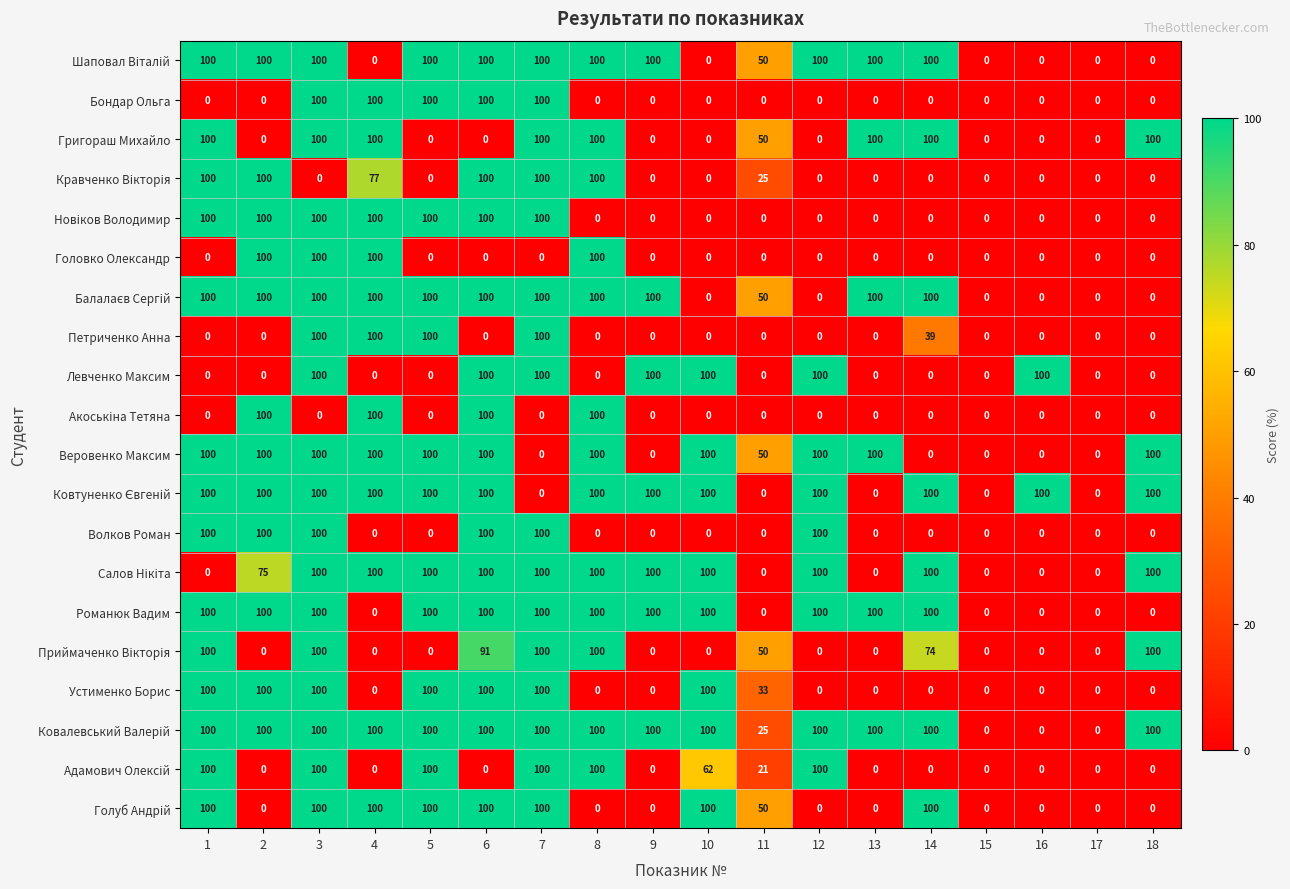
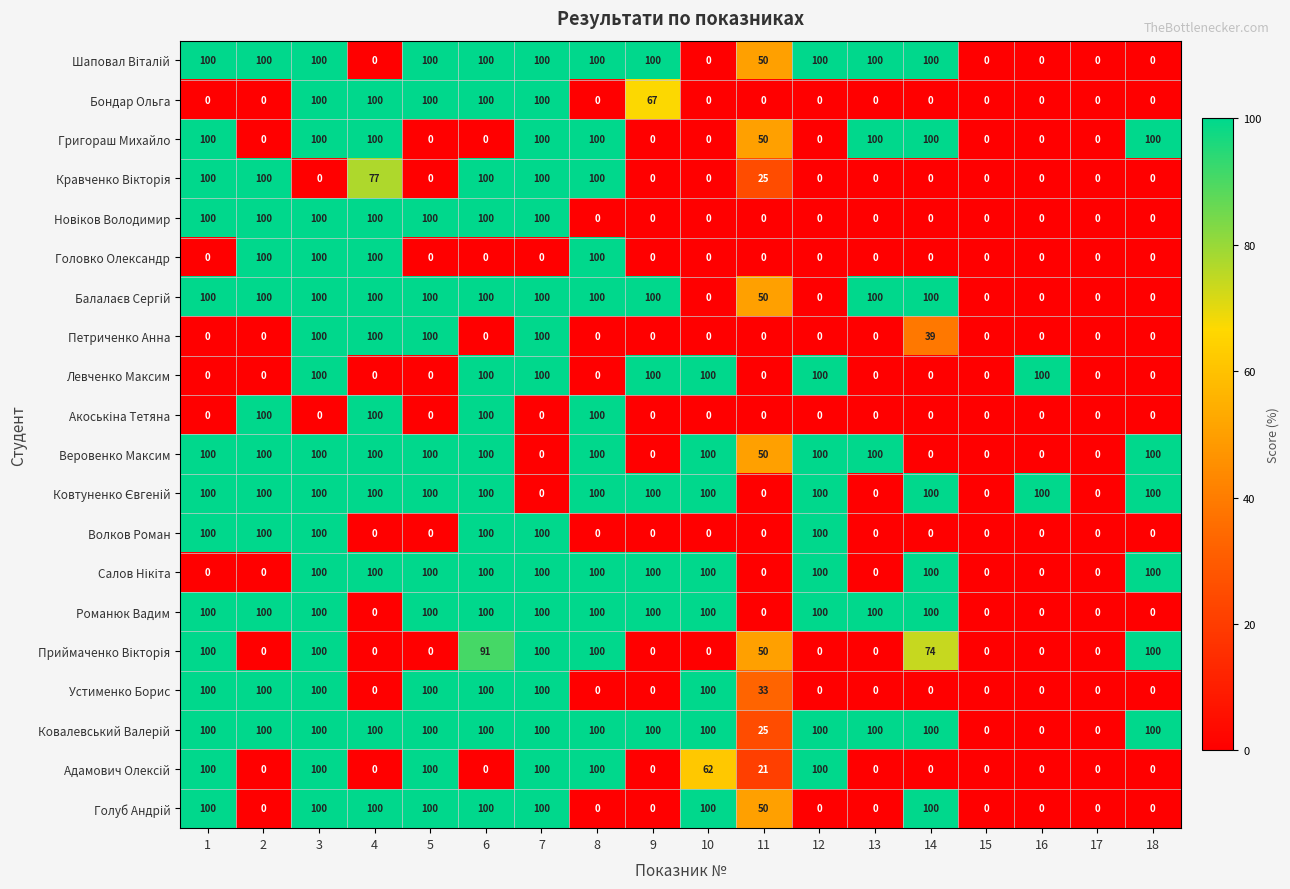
Бондар Ольга, 9: 0 -> 67
Салов Нікіта, 2: 75 -> 0
